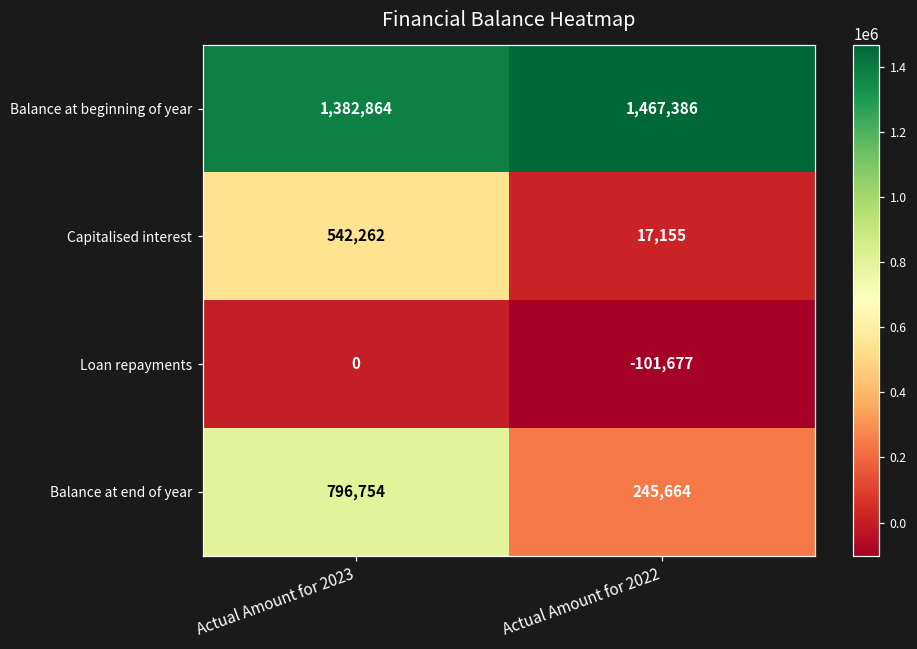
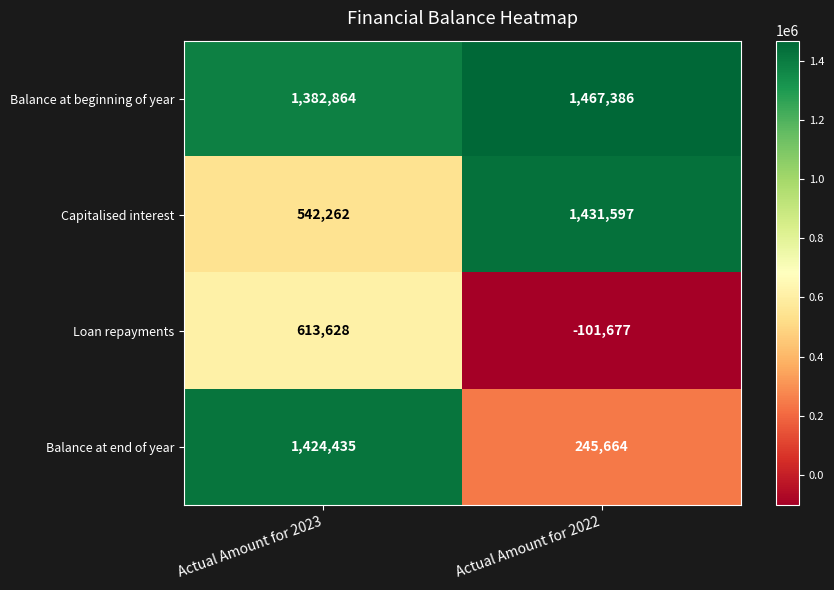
Capitalised interest, Actual Amount for 2022: 17,155 -> 1,431,597
Loan repayments, Actual Amount for 2023: 0 -> 613,628
Balance at end of year, Actual Amount for 2023: 796,754 -> 1,424,435
